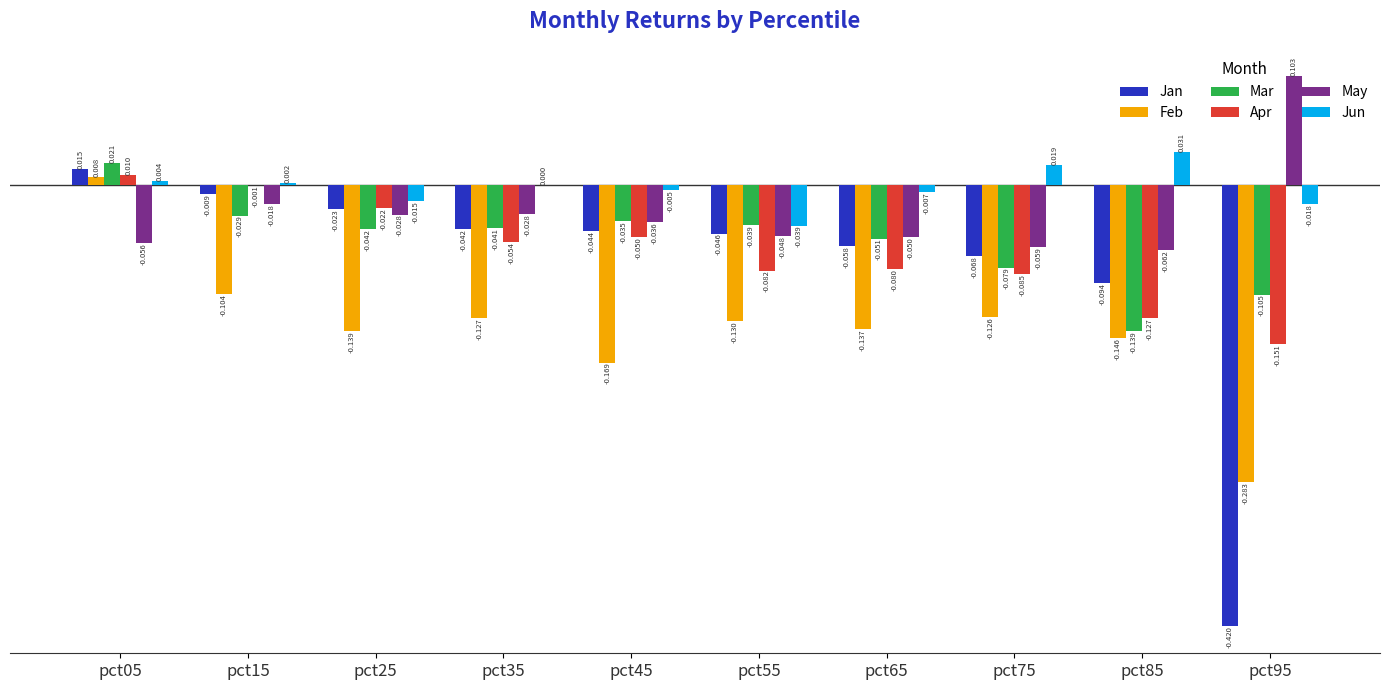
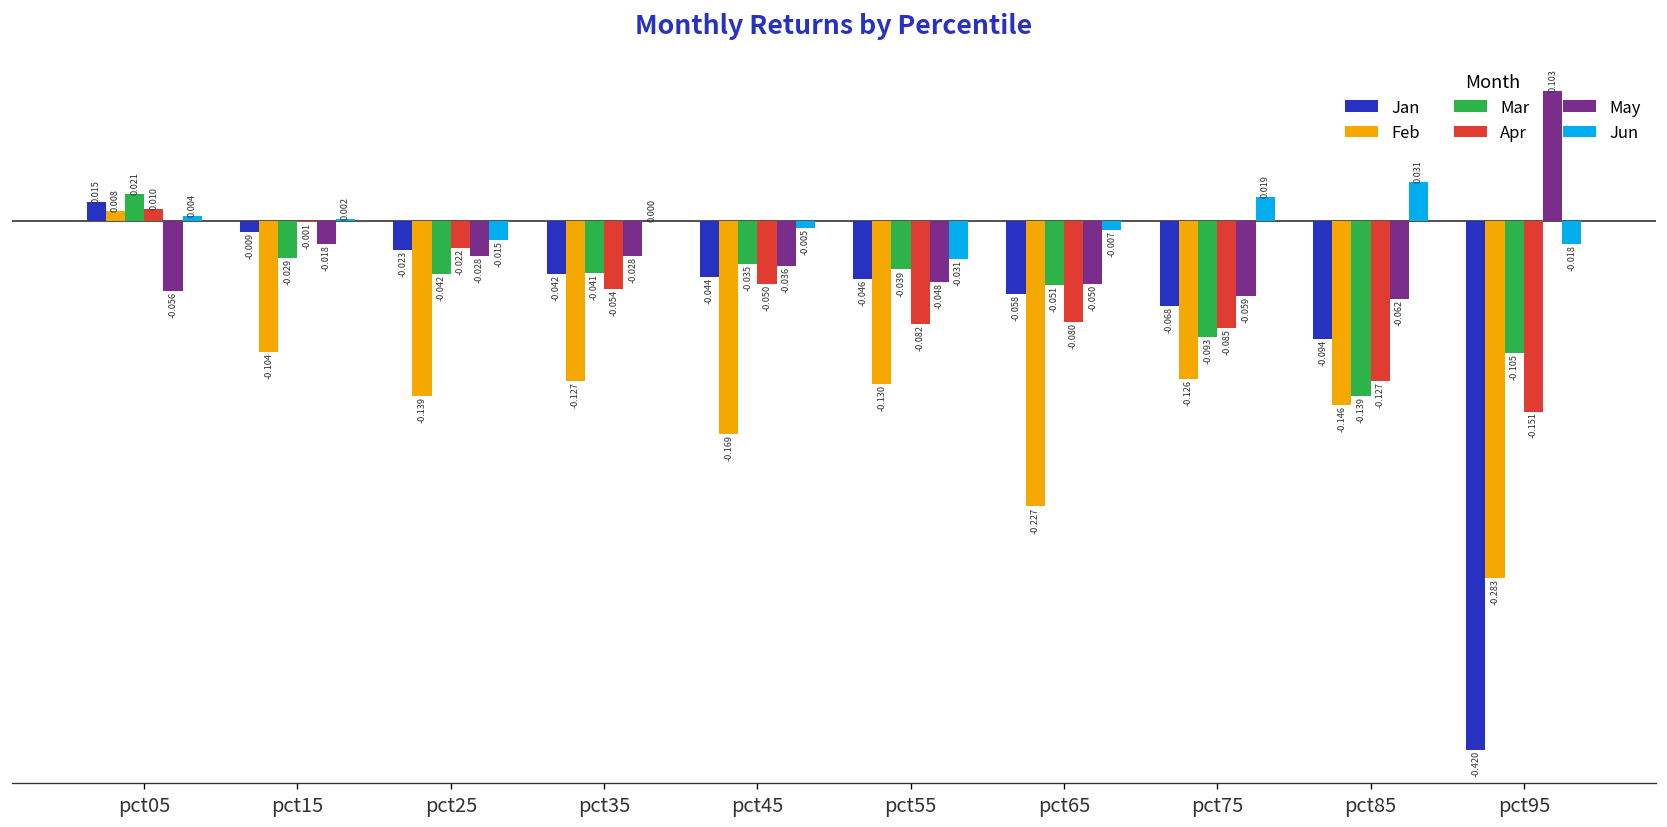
Jun, pct55: -0.039 -> -0.031
Feb, pct65: -0.137 -> -0.227
Mar, pct75: -0.079 -> -0.093
